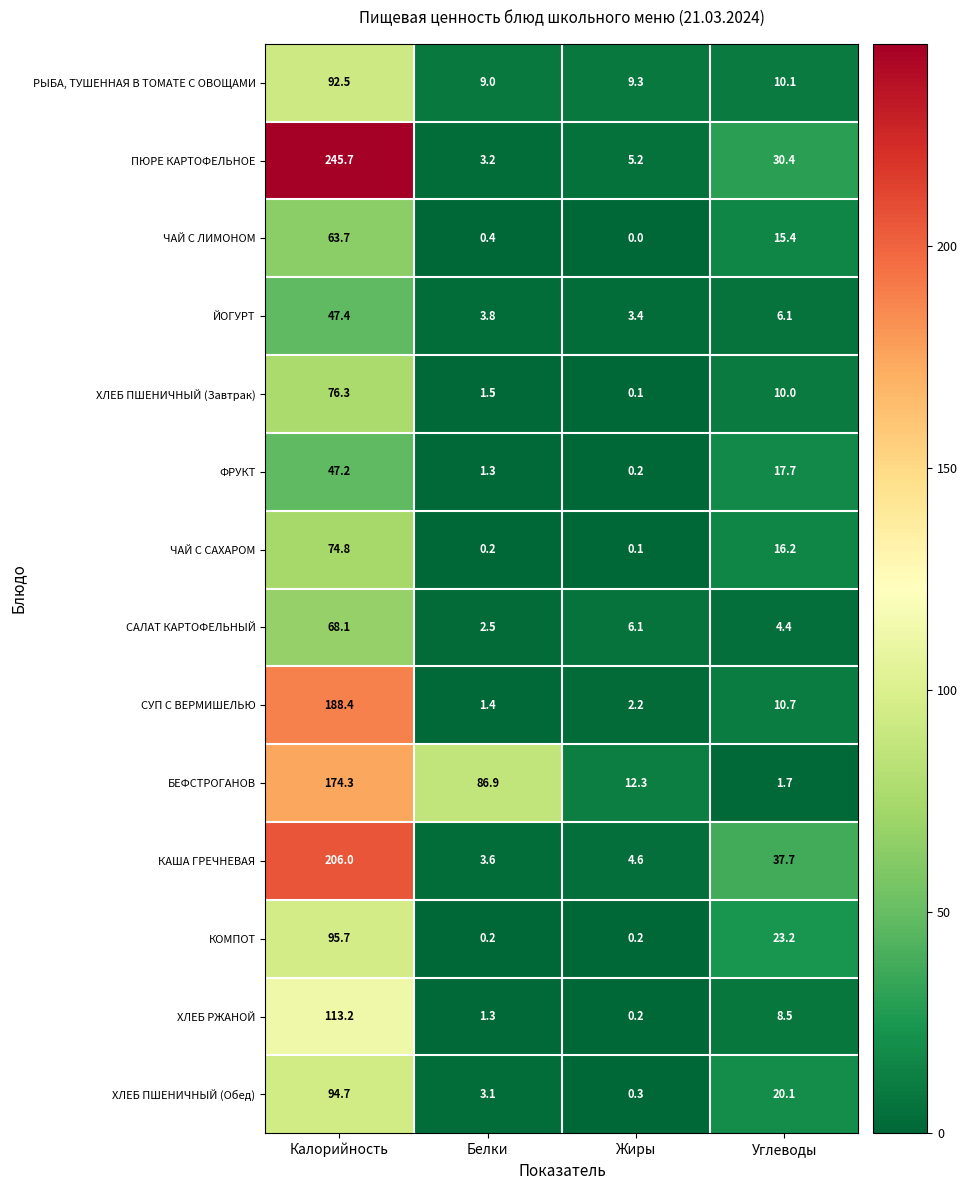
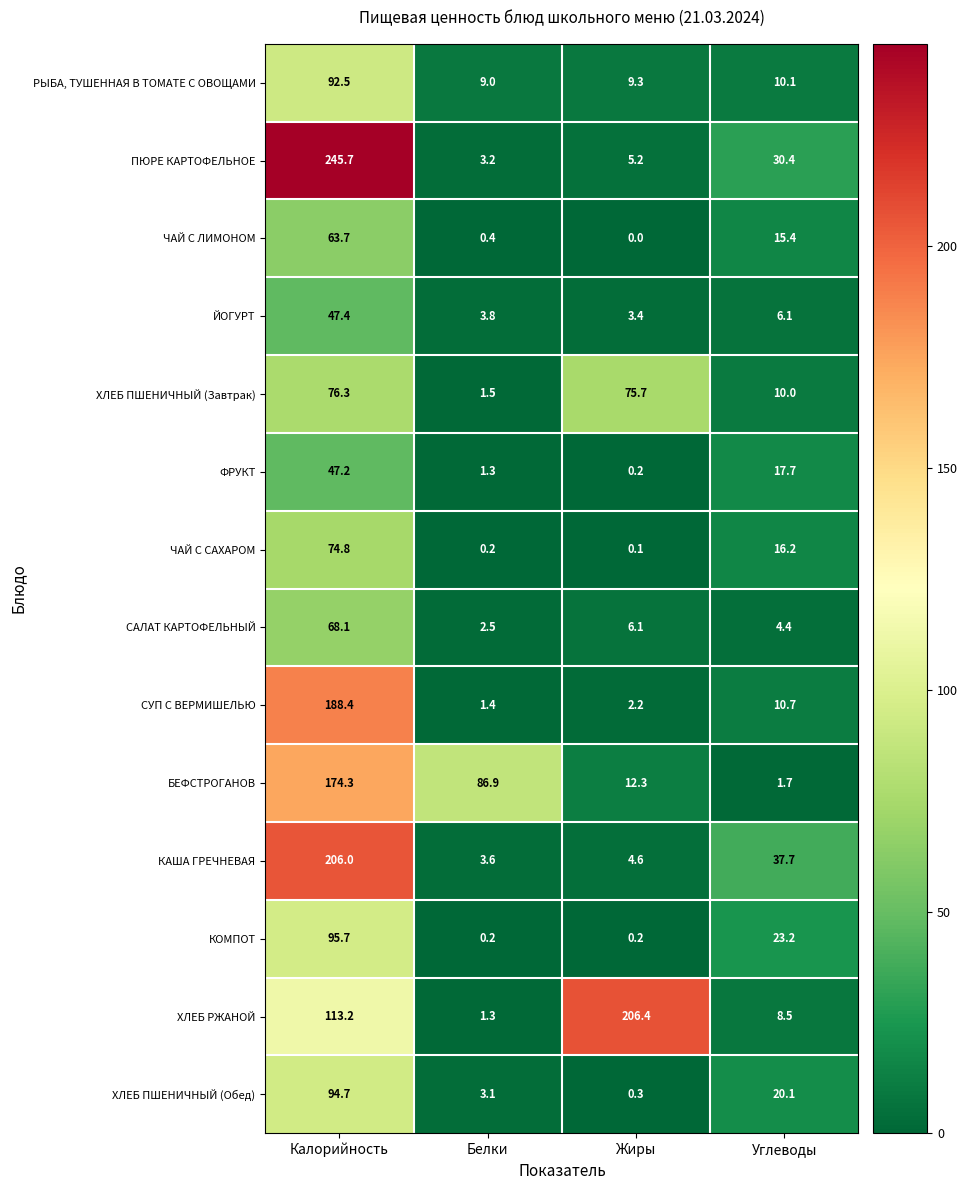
ХЛЕБ ПШЕНИЧНЫЙ (Завтрак), Жиры: 0.1 -> 75.7
ХЛЕБ РЖАНОЙ, Жиры: 0.2 -> 206.4
